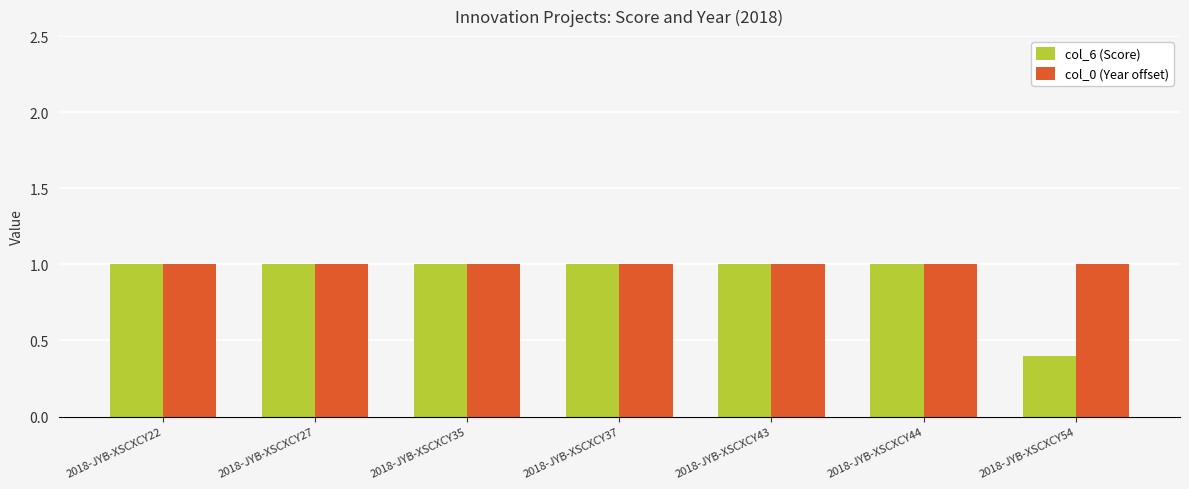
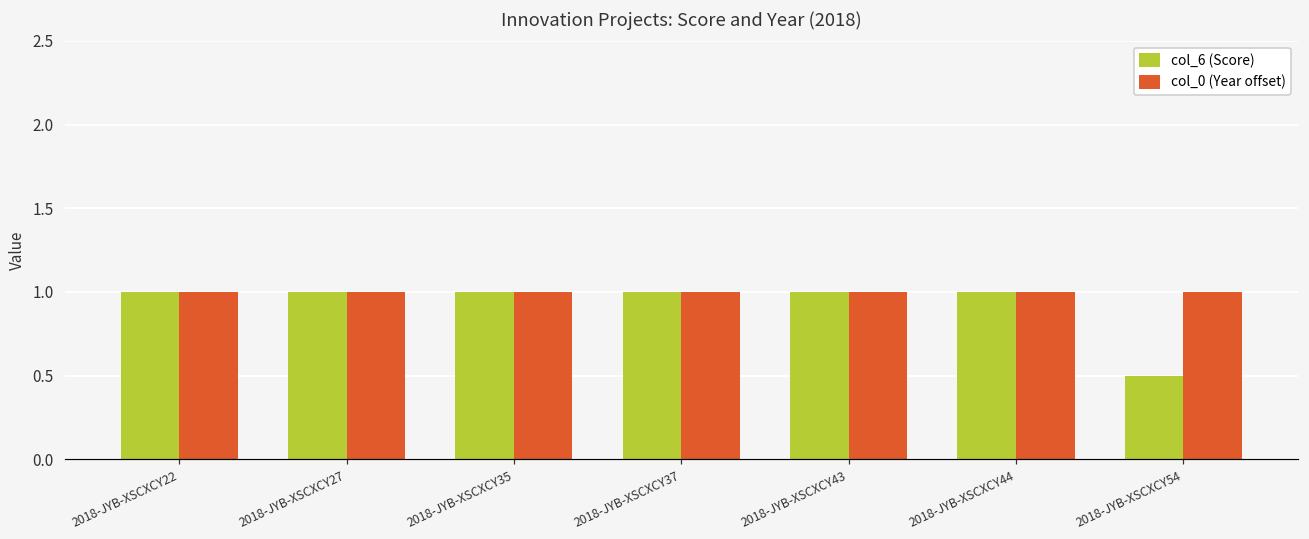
col_6 (Score), 2018-JYB-XSCXCY54: 0.4 -> 0.5
